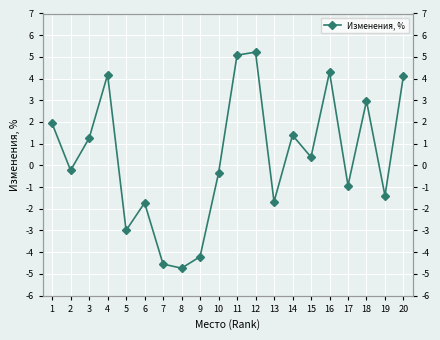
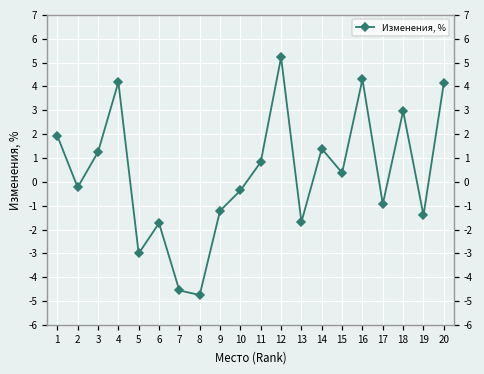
9: -4.2 -> -1.2
11: 5.1 -> 0.8
